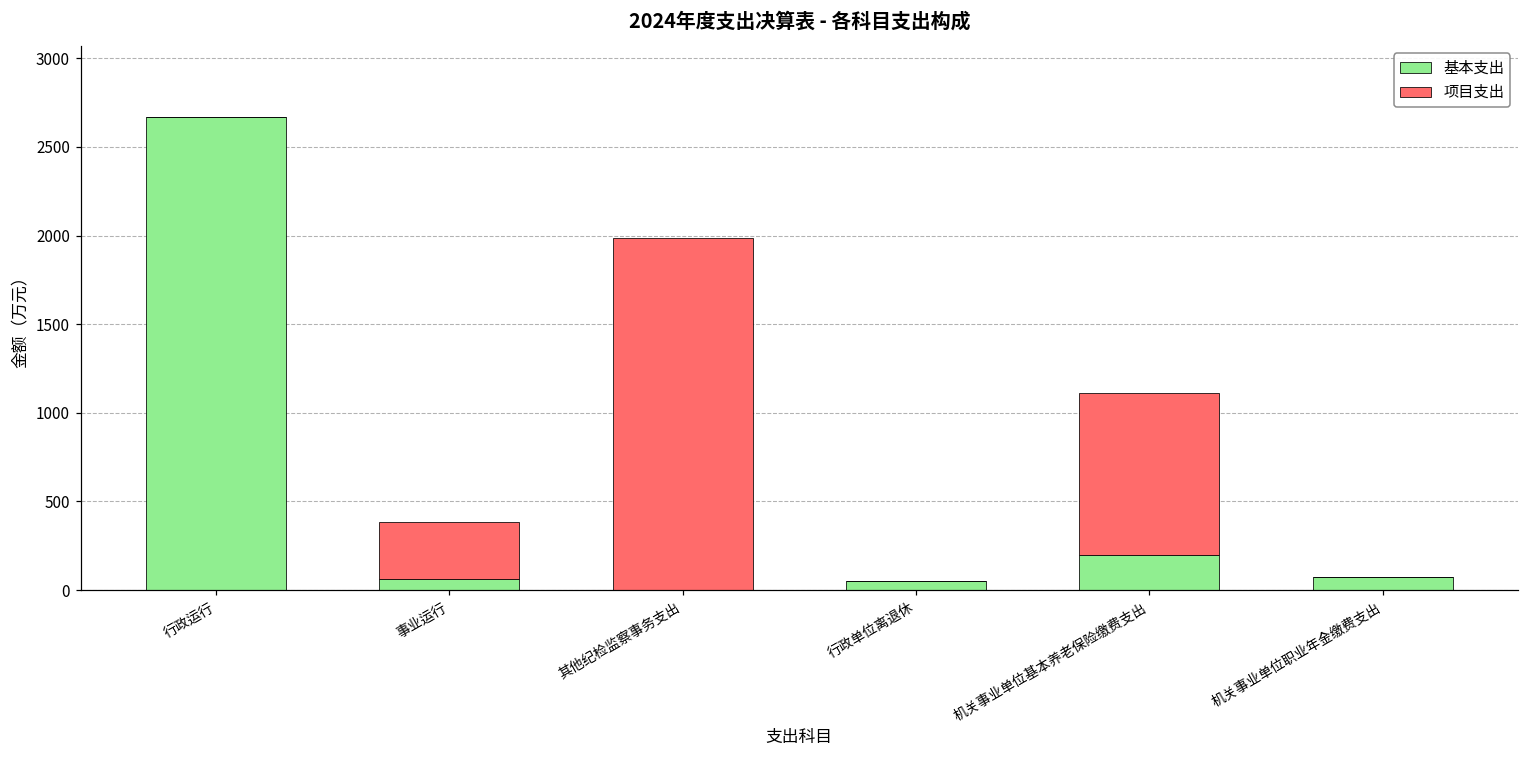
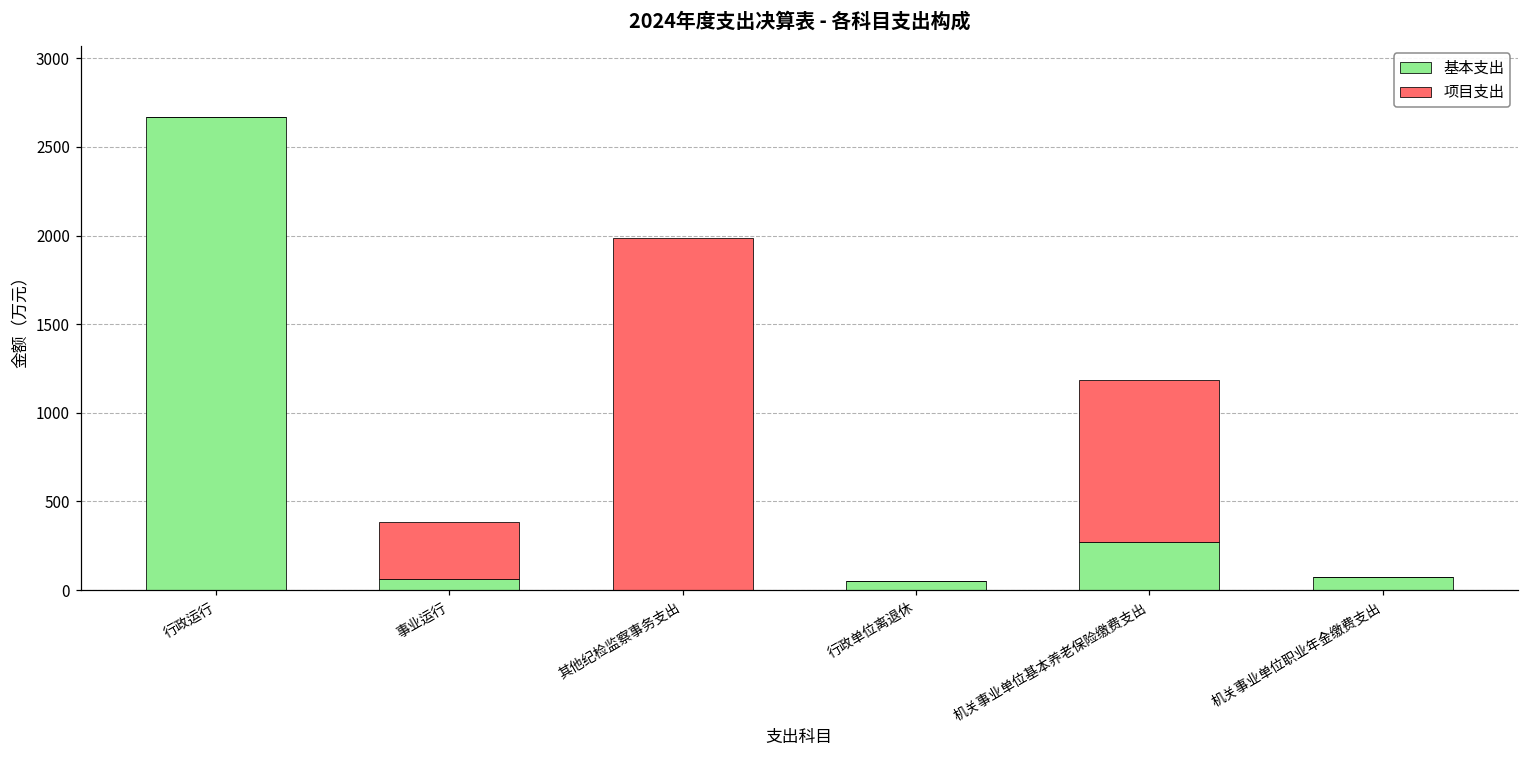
基本支出, 机关事业单位基本养老保险缴费支出: 200 -> 270
